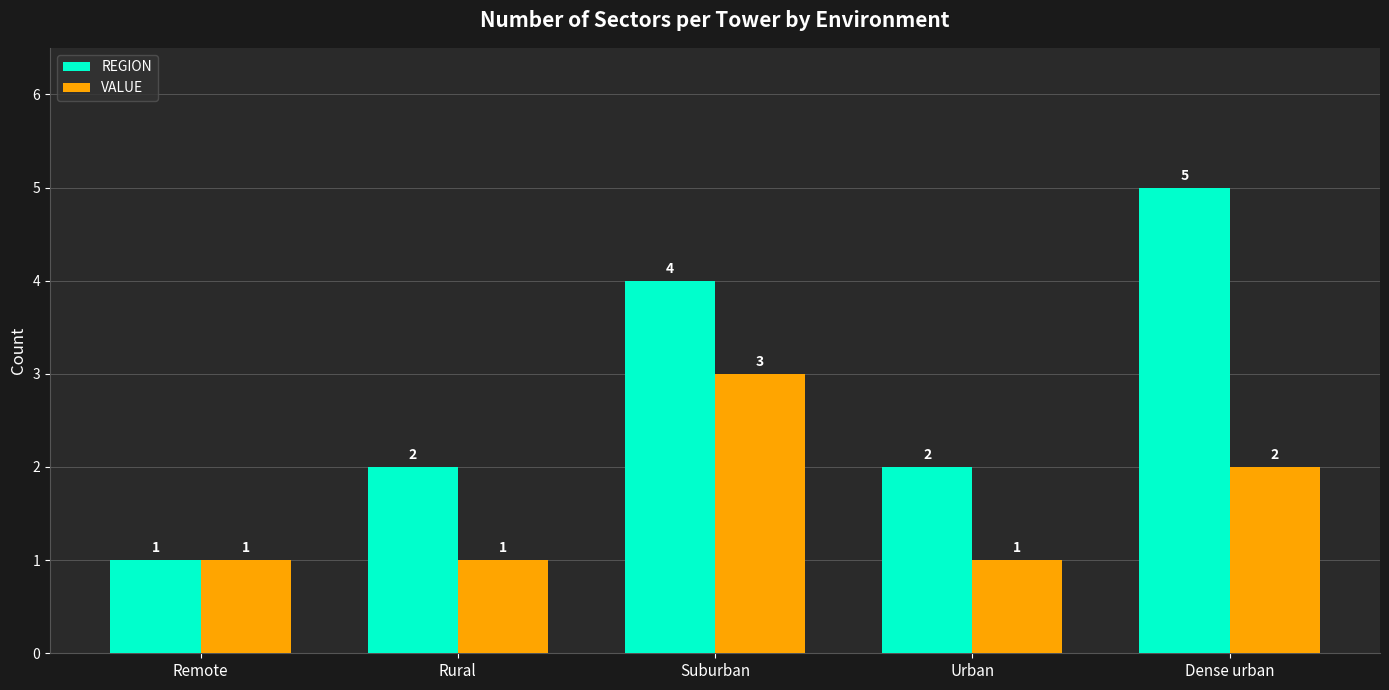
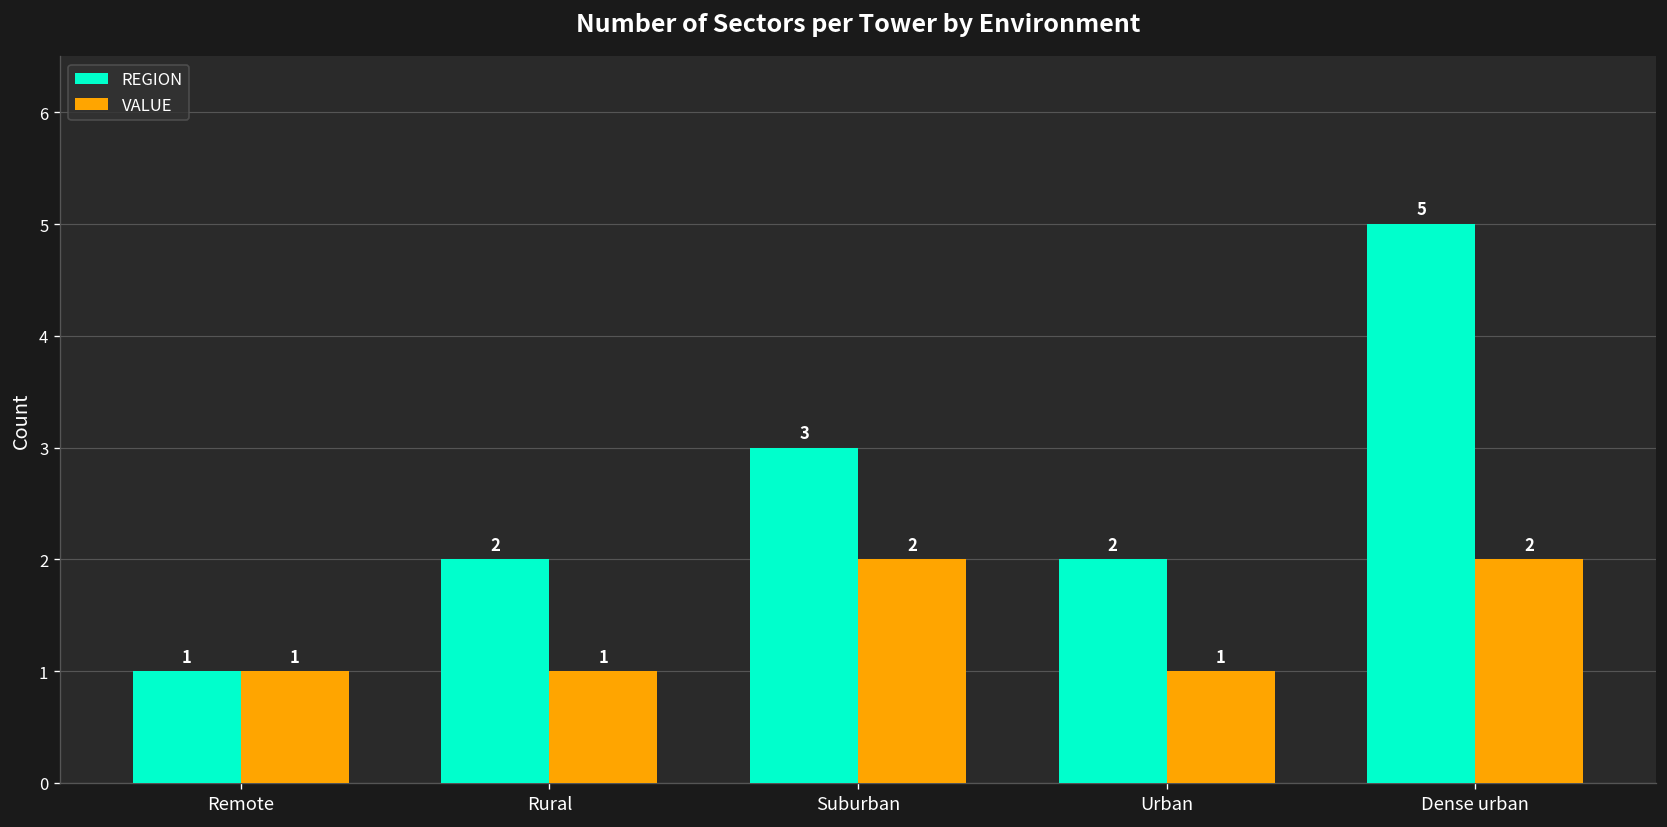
REGION, Suburban: 4 -> 3
VALUE, Suburban: 3 -> 2
